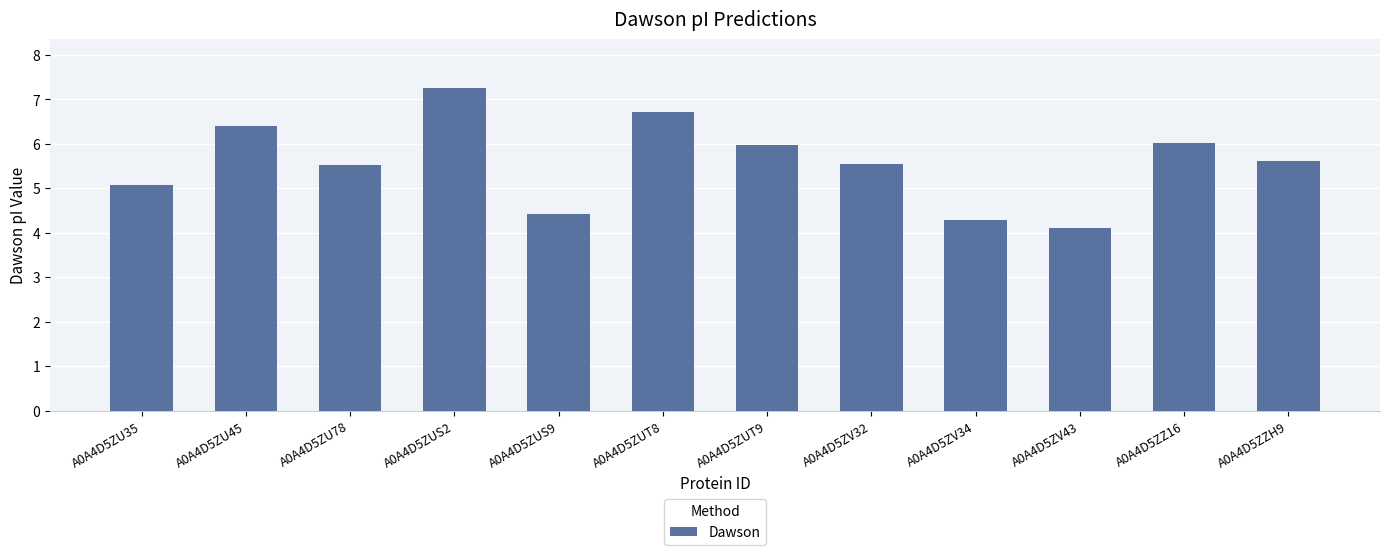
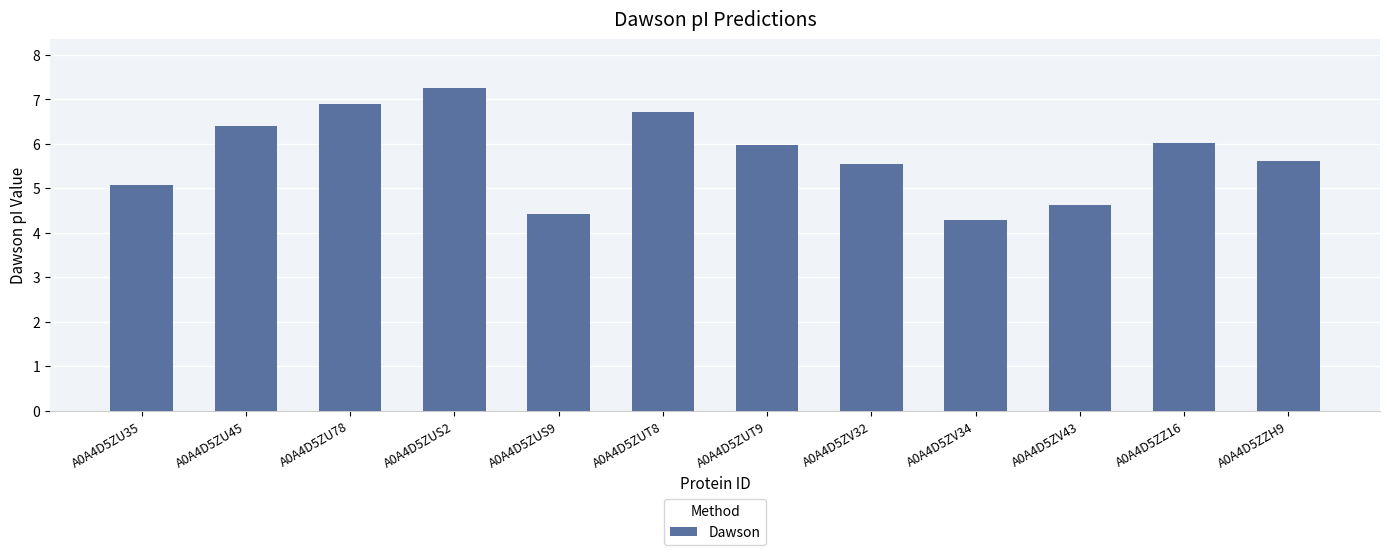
A0A4D5ZU78: 5.5 -> 6.9
A0A4D5ZV43: 4.1 -> 4.6
